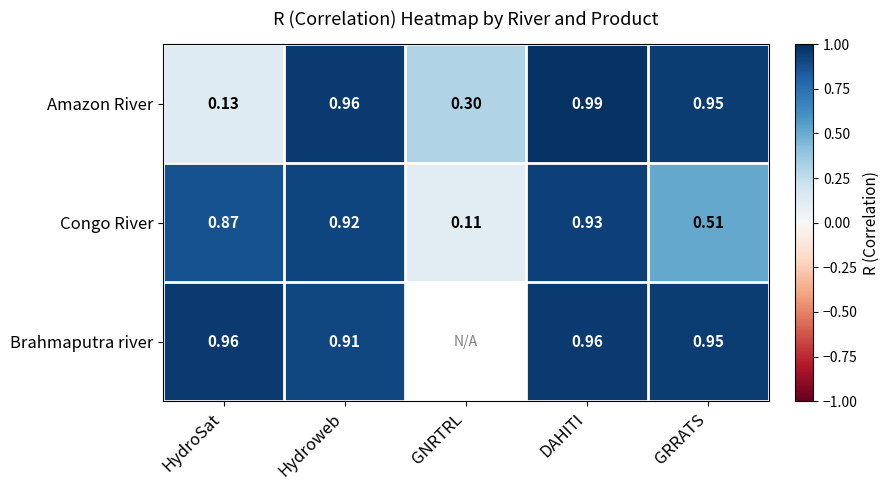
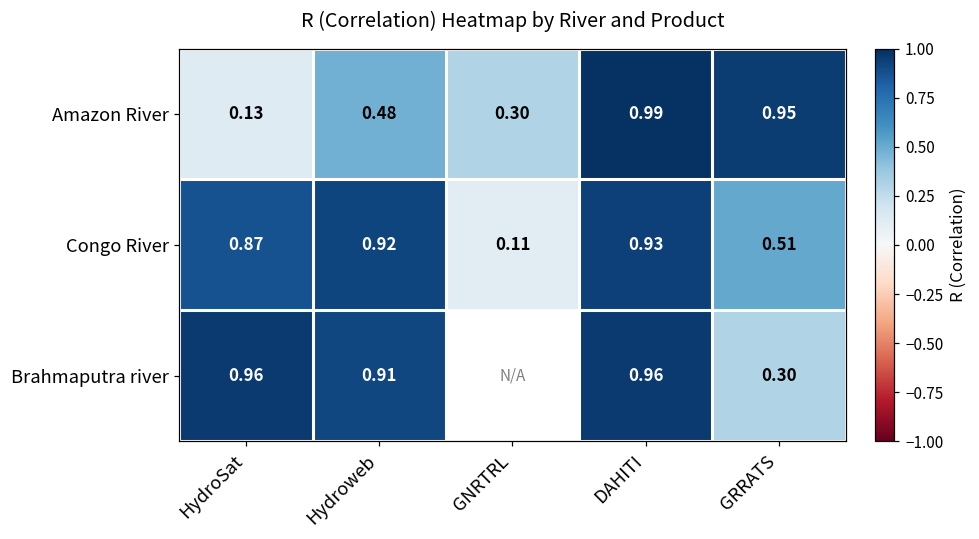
Amazon River, Hydroweb: 0.96 -> 0.48
Brahmaputra river, GRRATS: 0.95 -> 0.30
